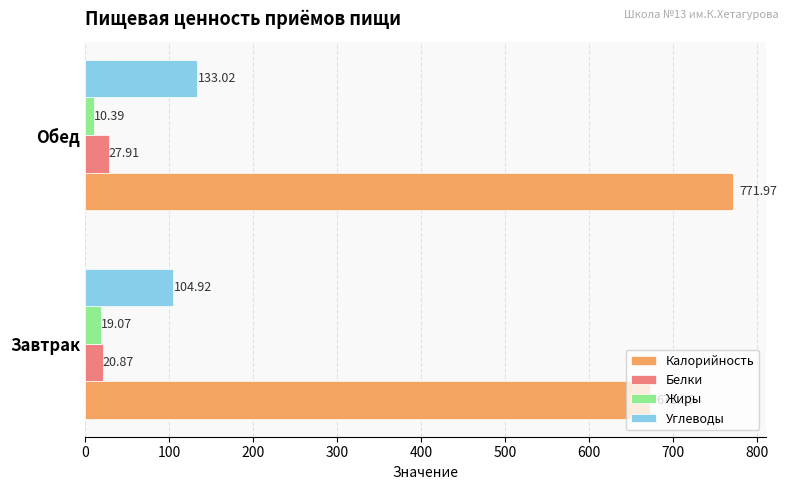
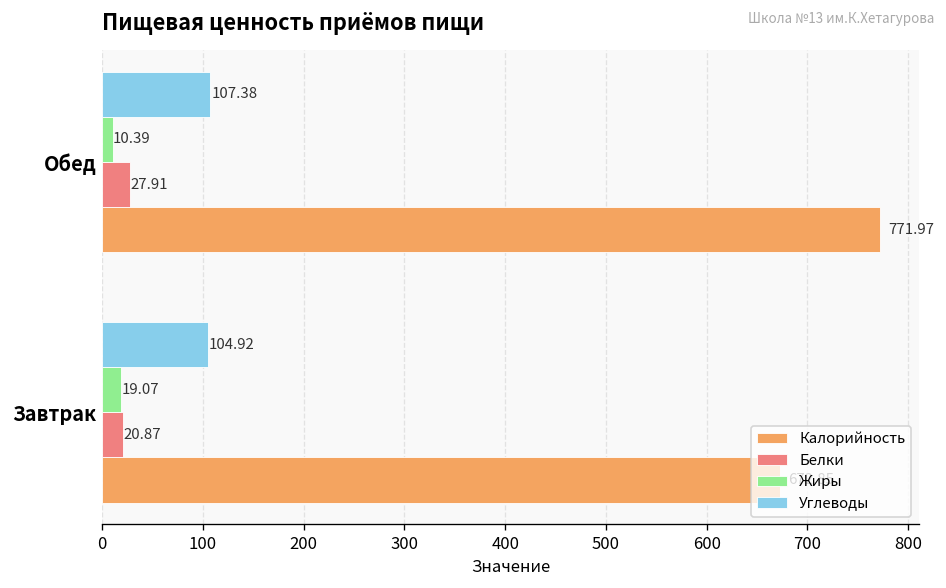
Углеводы, Обед: 133.02 -> 107.38
